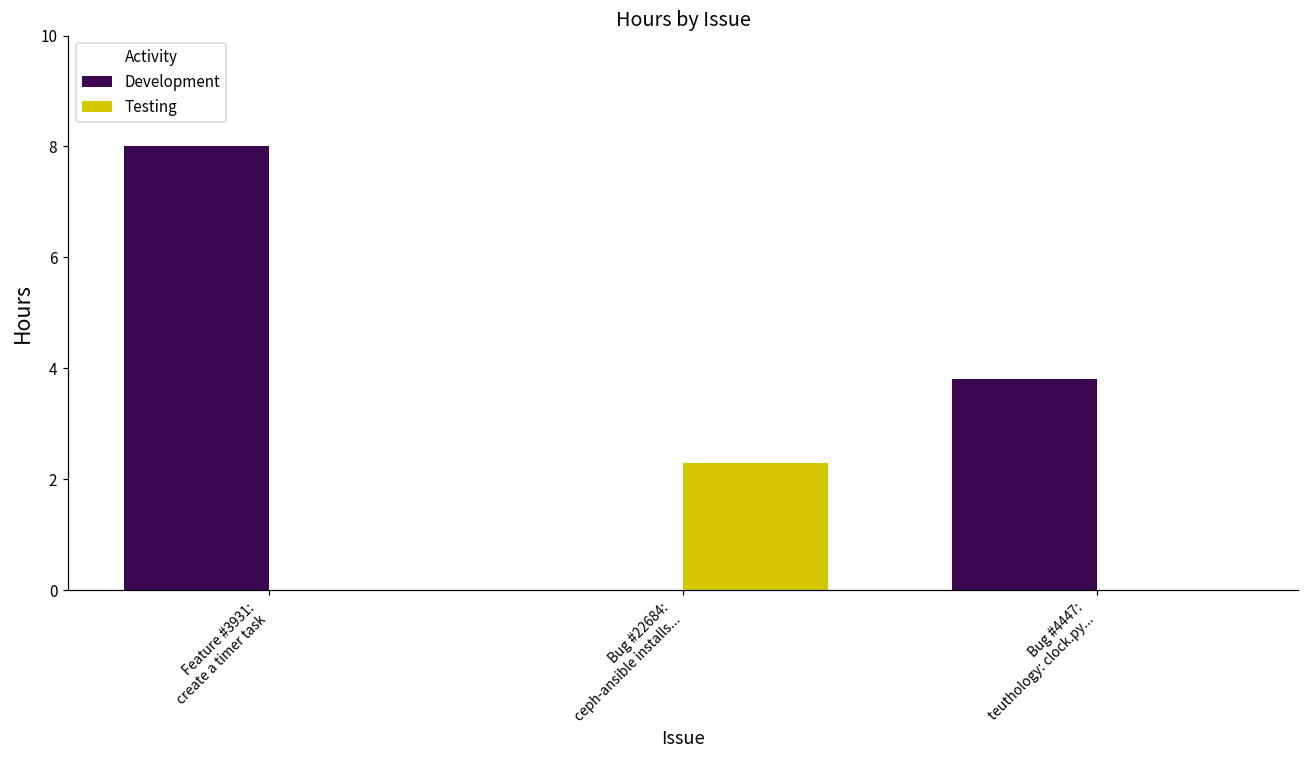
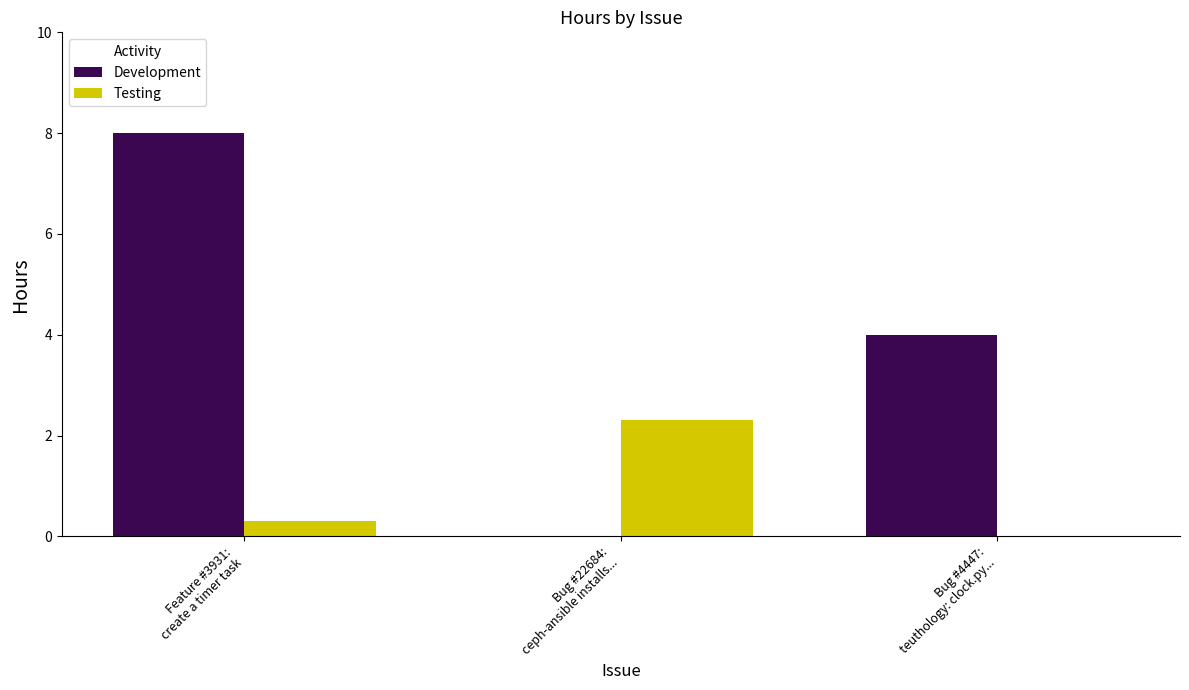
Testing, Feature #3931: create a timer task: 0.0 -> 0.3
Development, Bug #4447: teuthology: clock.py...: 3.8 -> 4.0
